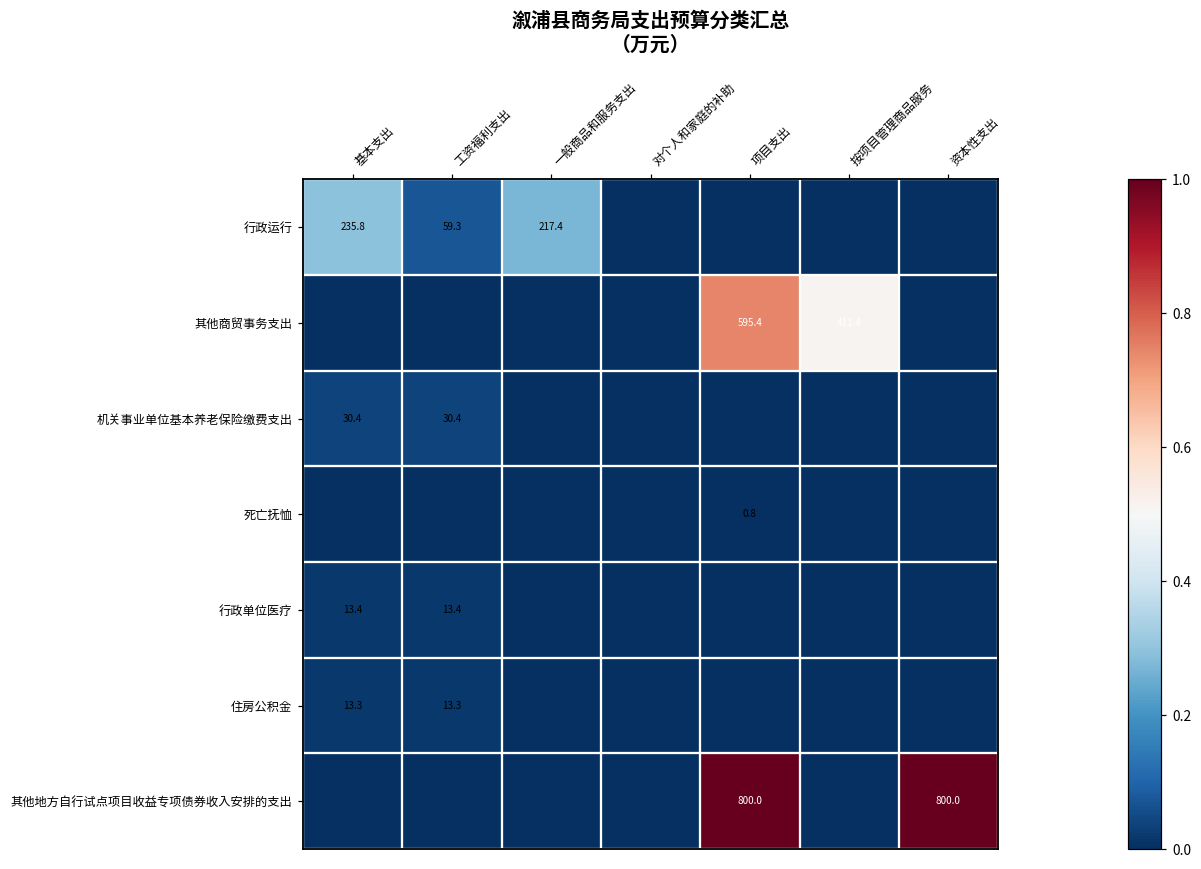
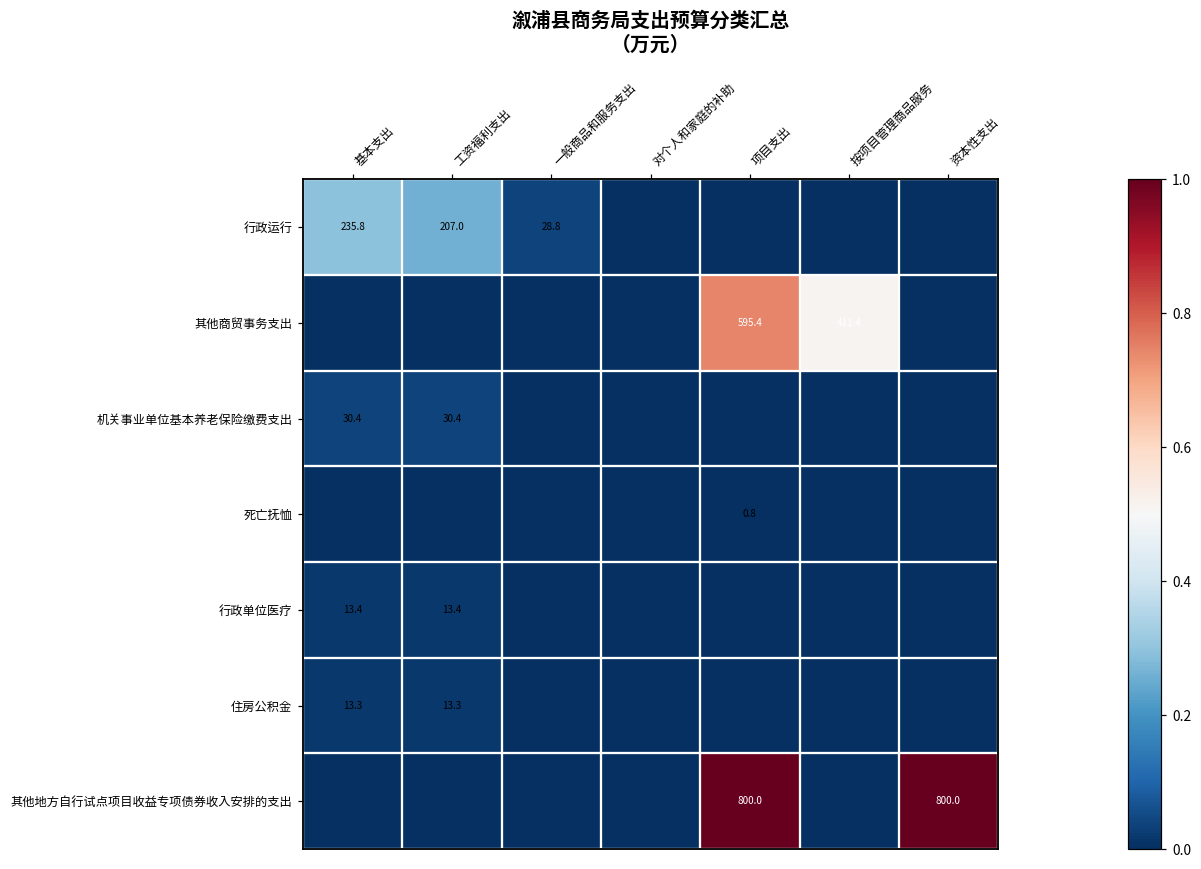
行政运行, 工资福利支出: 59.3 -> 207.0
行政运行, 一般商品和服务支出: 217.4 -> 28.8
